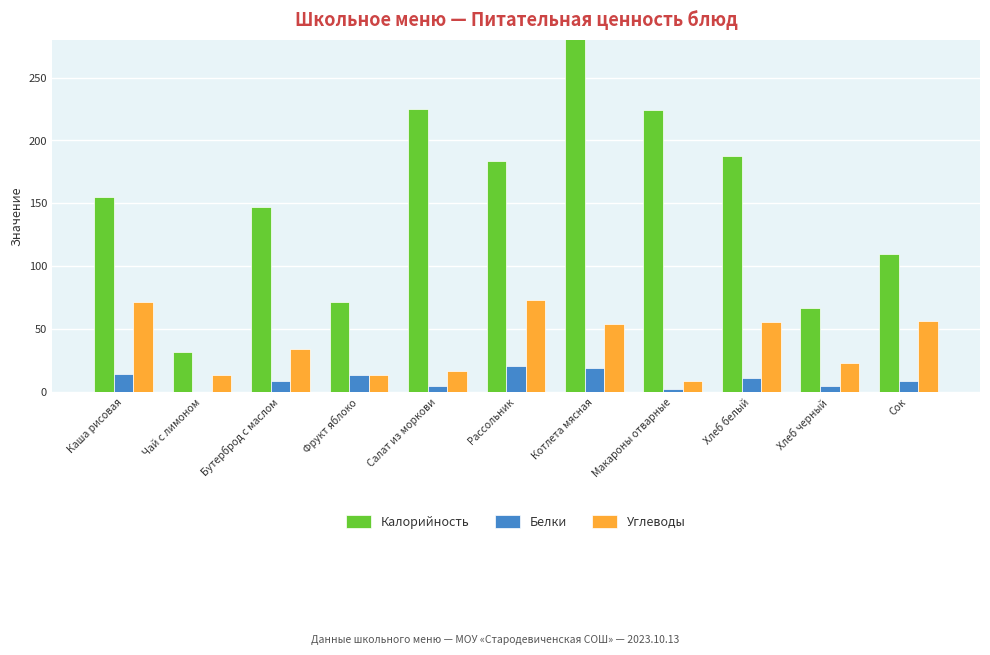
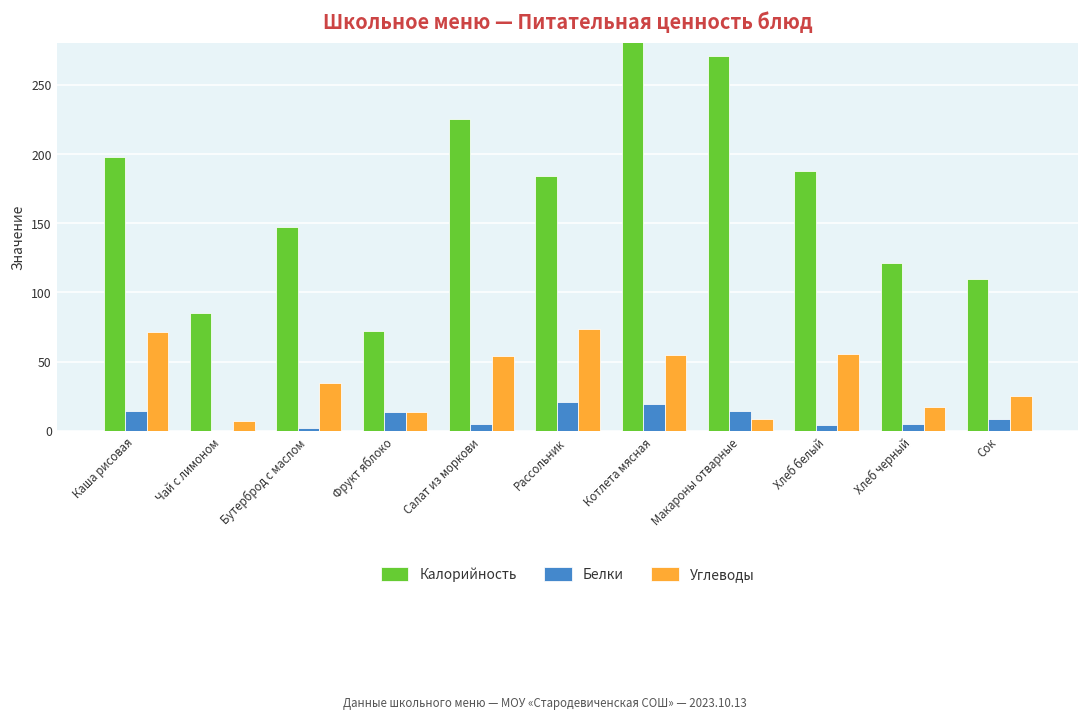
Калорийность, Каша рисовая: 155 -> 198
Калорийность, Чай с лимоном: 32 -> 85
Углеводы, Чай с лимоном: 14 -> 7
Белки, Бутерброд с маслом: 9 -> 2
Углеводы, Салат из моркови: 17 -> 54
Калорийность, Макароны отварные: 224 -> 271
Белки, Макароны отварные: 3 -> 15
Белки, Хлеб белый: 11 -> 5
Калорийность, Хлеб черный: 67 -> 121
Углеводы, Хлеб черный: 23 -> 17
Углеводы, Сок: 57 -> 25
